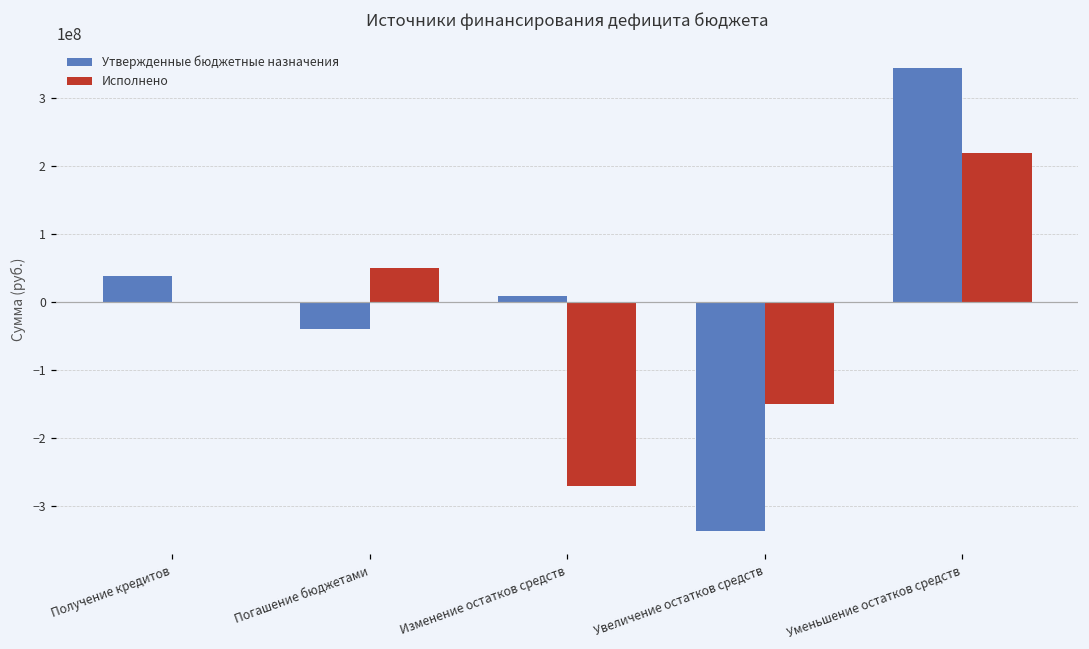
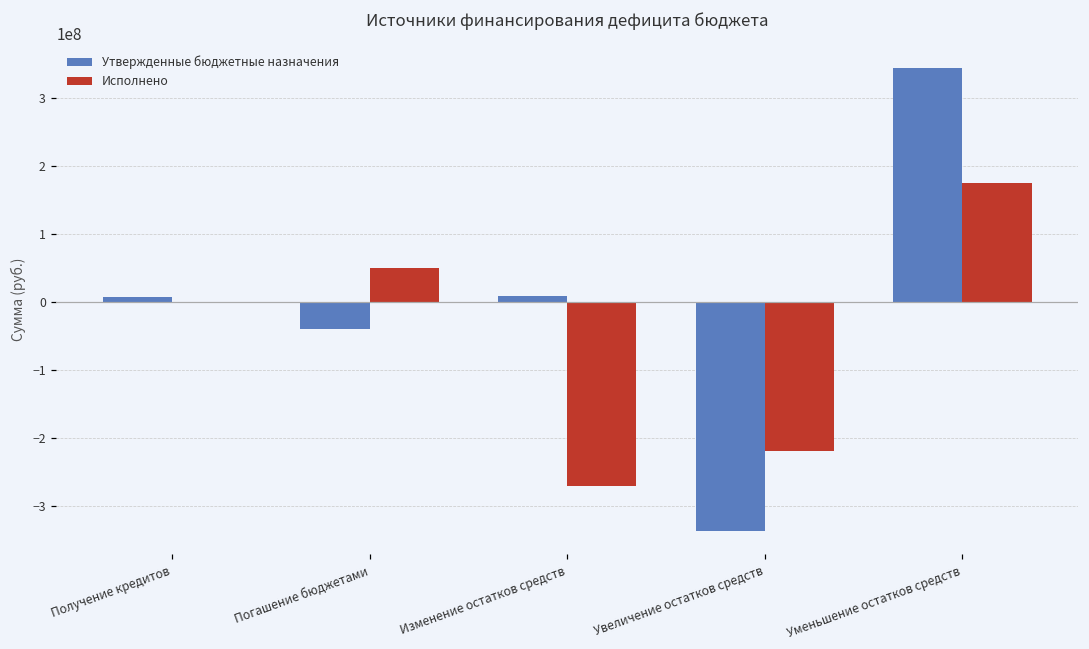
Утвержденные бюджетные назначения, Получение кредитов: 40000000 -> 10000000
Исполнено, Увеличение остатков средств: -150000000 -> -220000000
Исполнено, Уменьшение остатков средств: 220000000 -> 180000000
